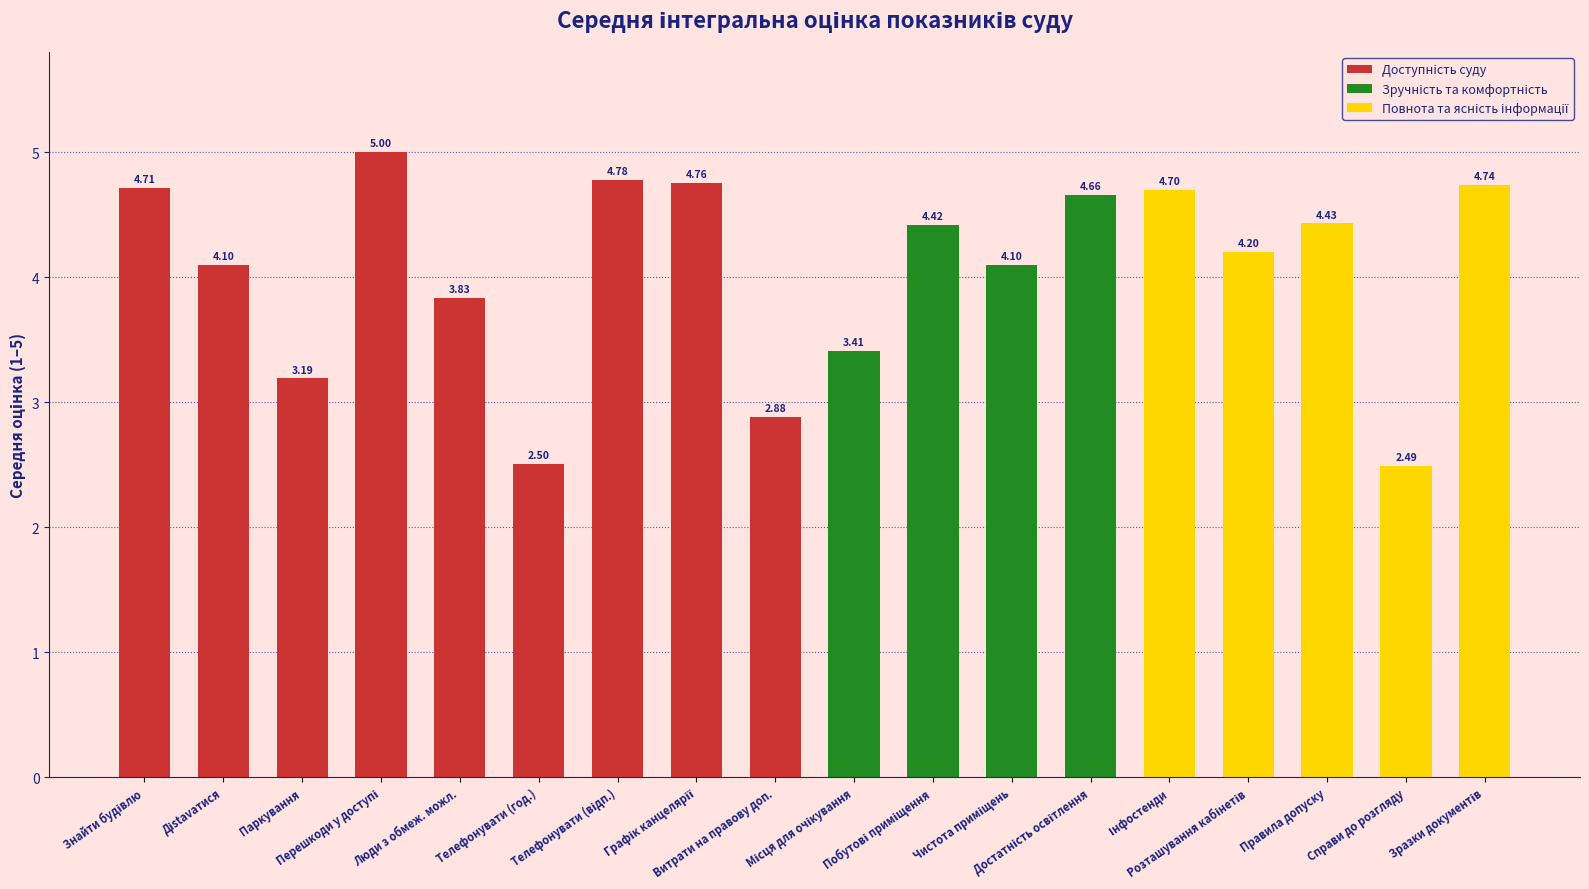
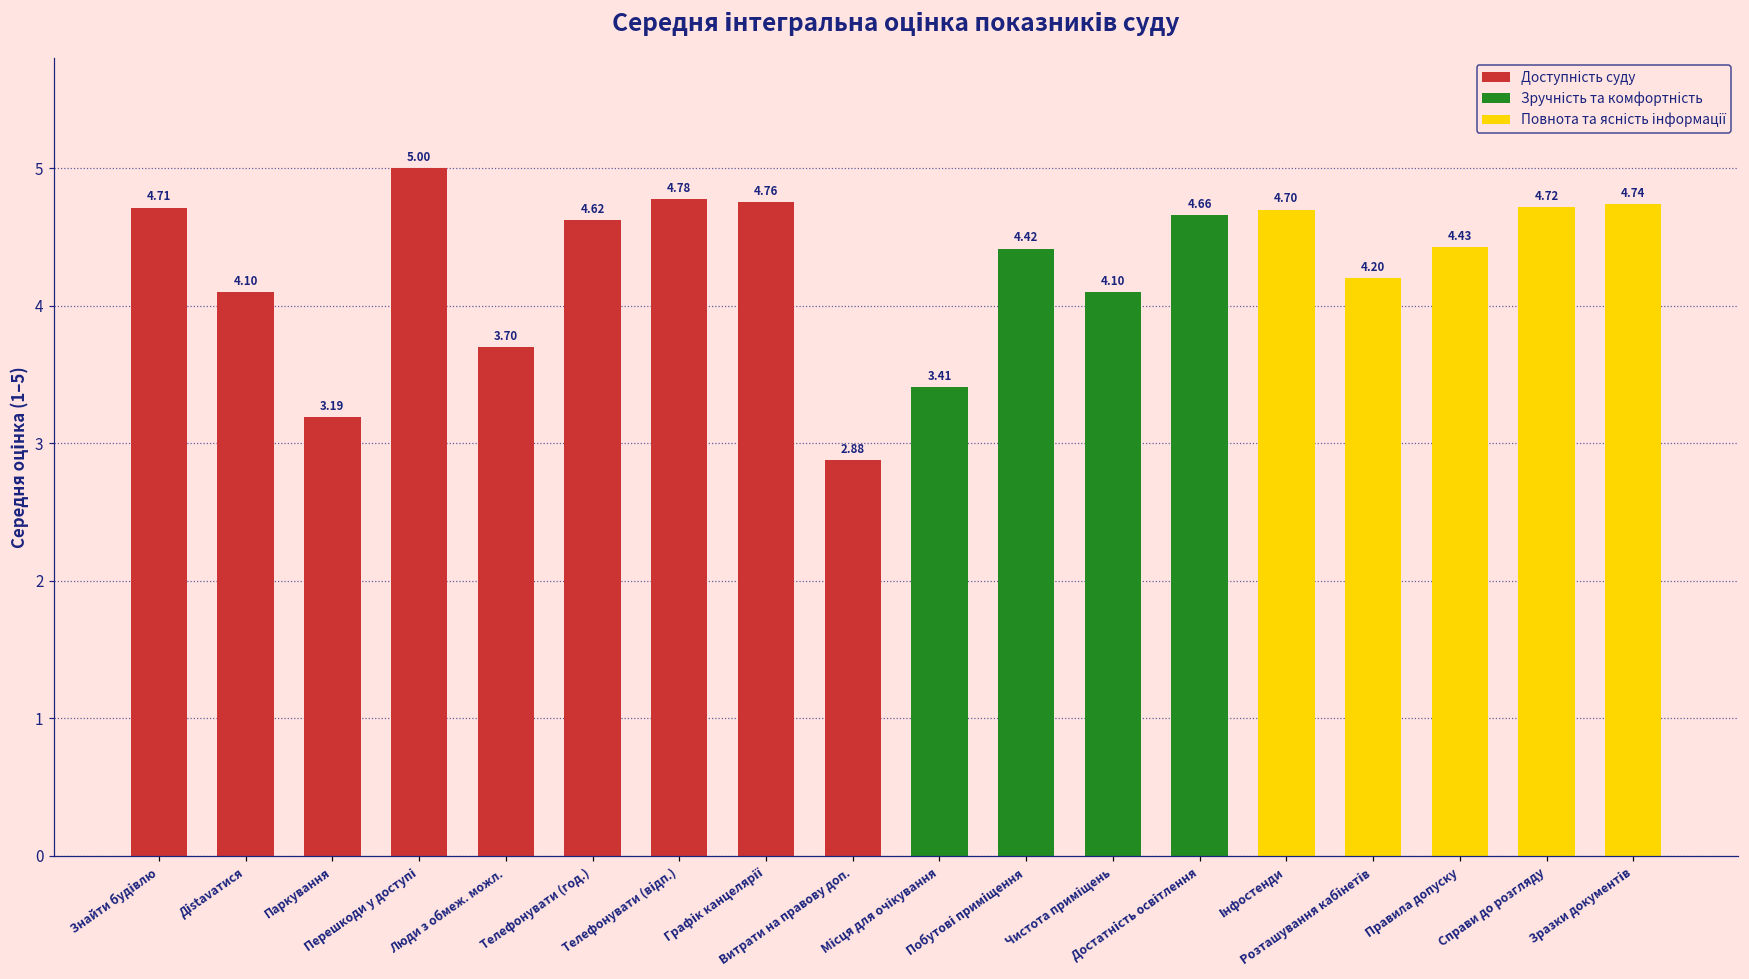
Люди з обмеж. можл.: 3.83 -> 3.70
Телефонувати (год.): 2.50 -> 4.62
Справи до розгляду: 2.49 -> 4.72
